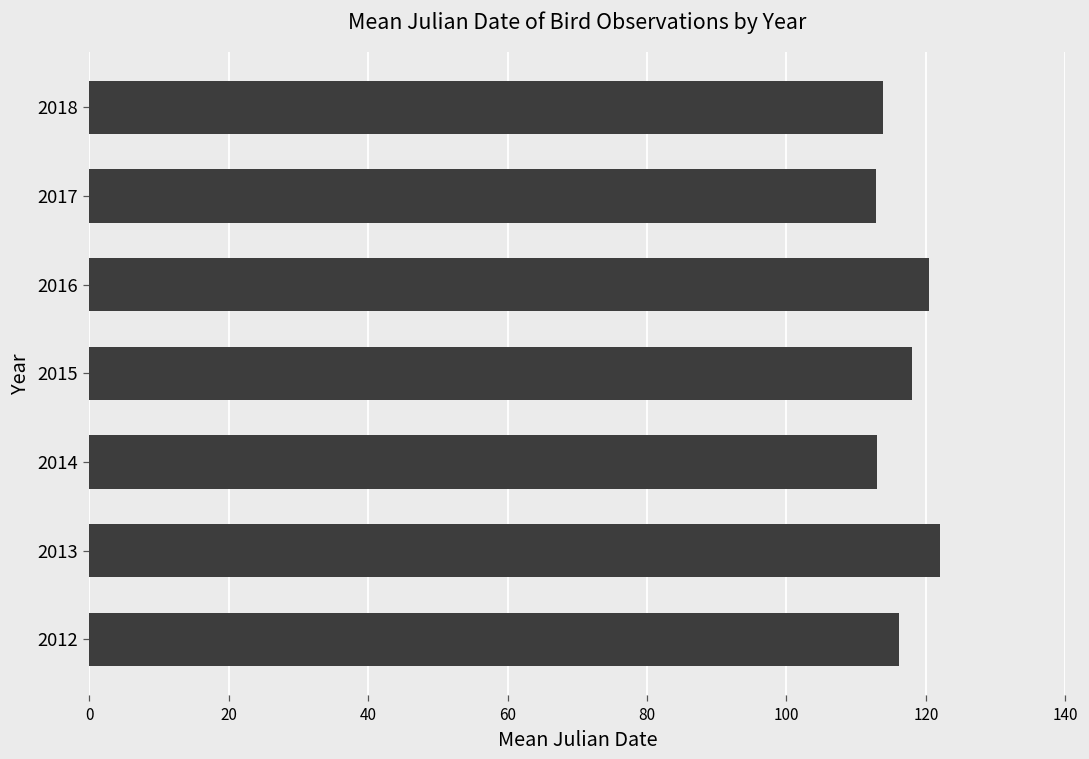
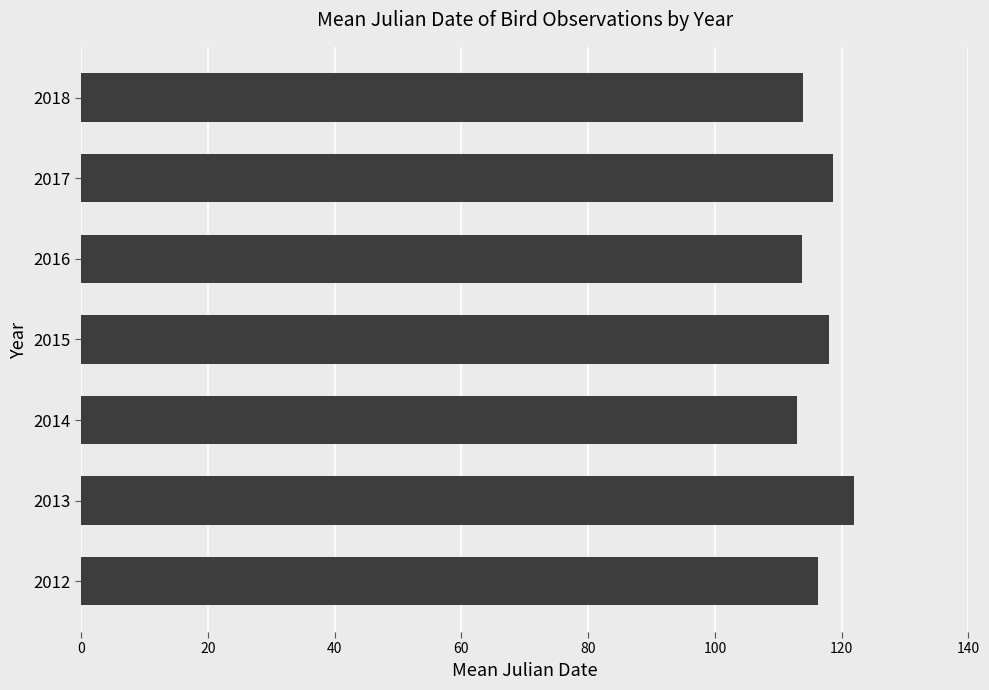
2017: 113 -> 119
2016: 120 -> 114
